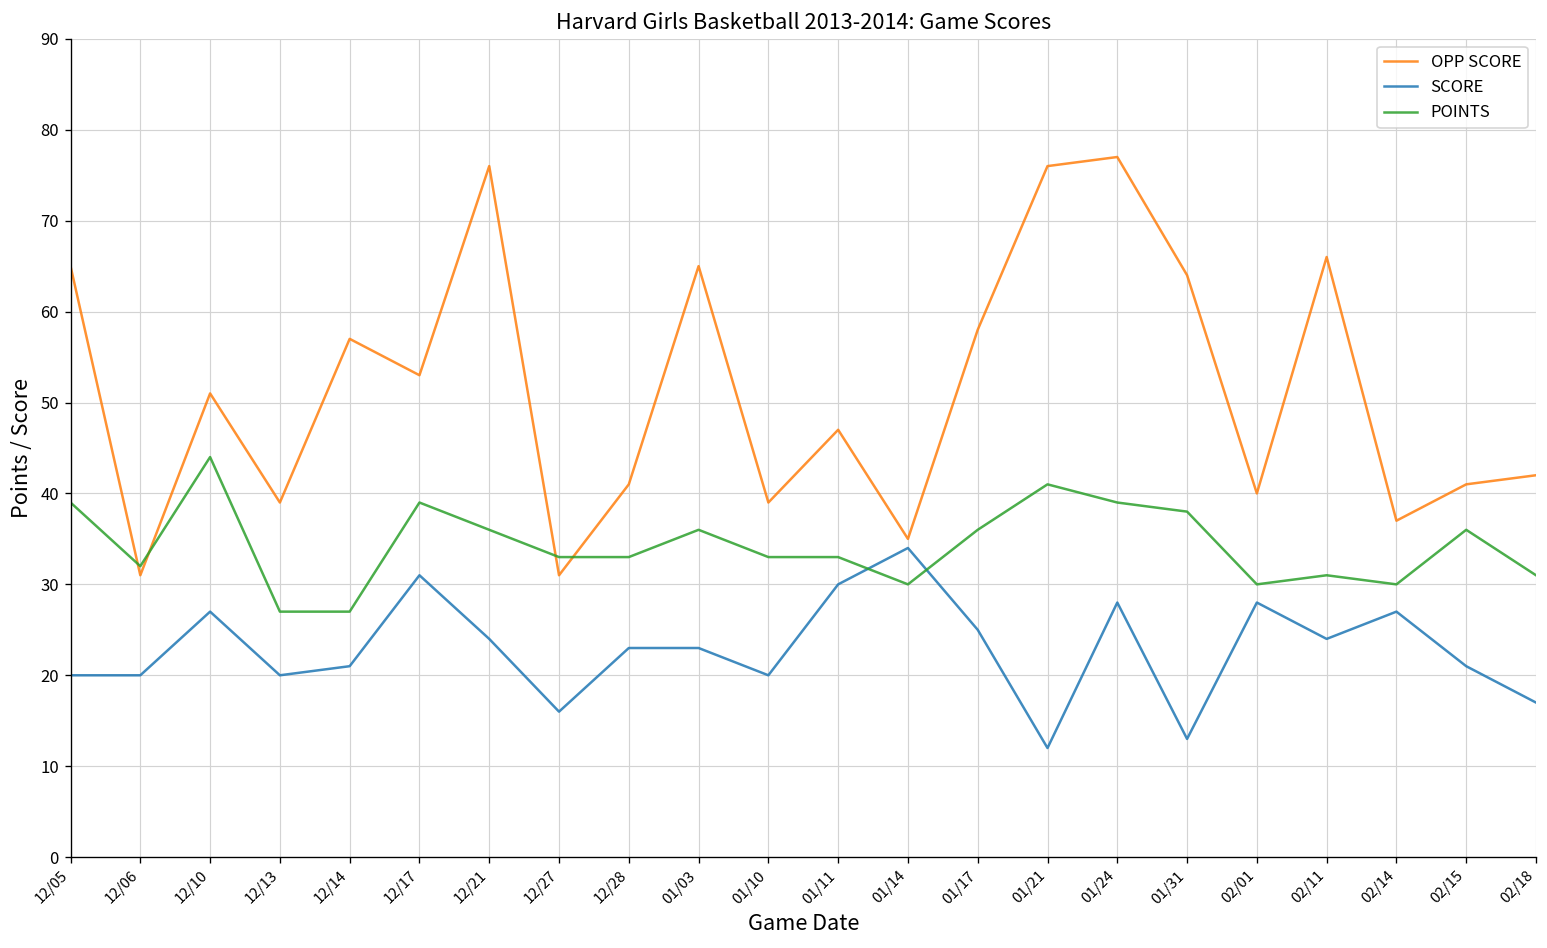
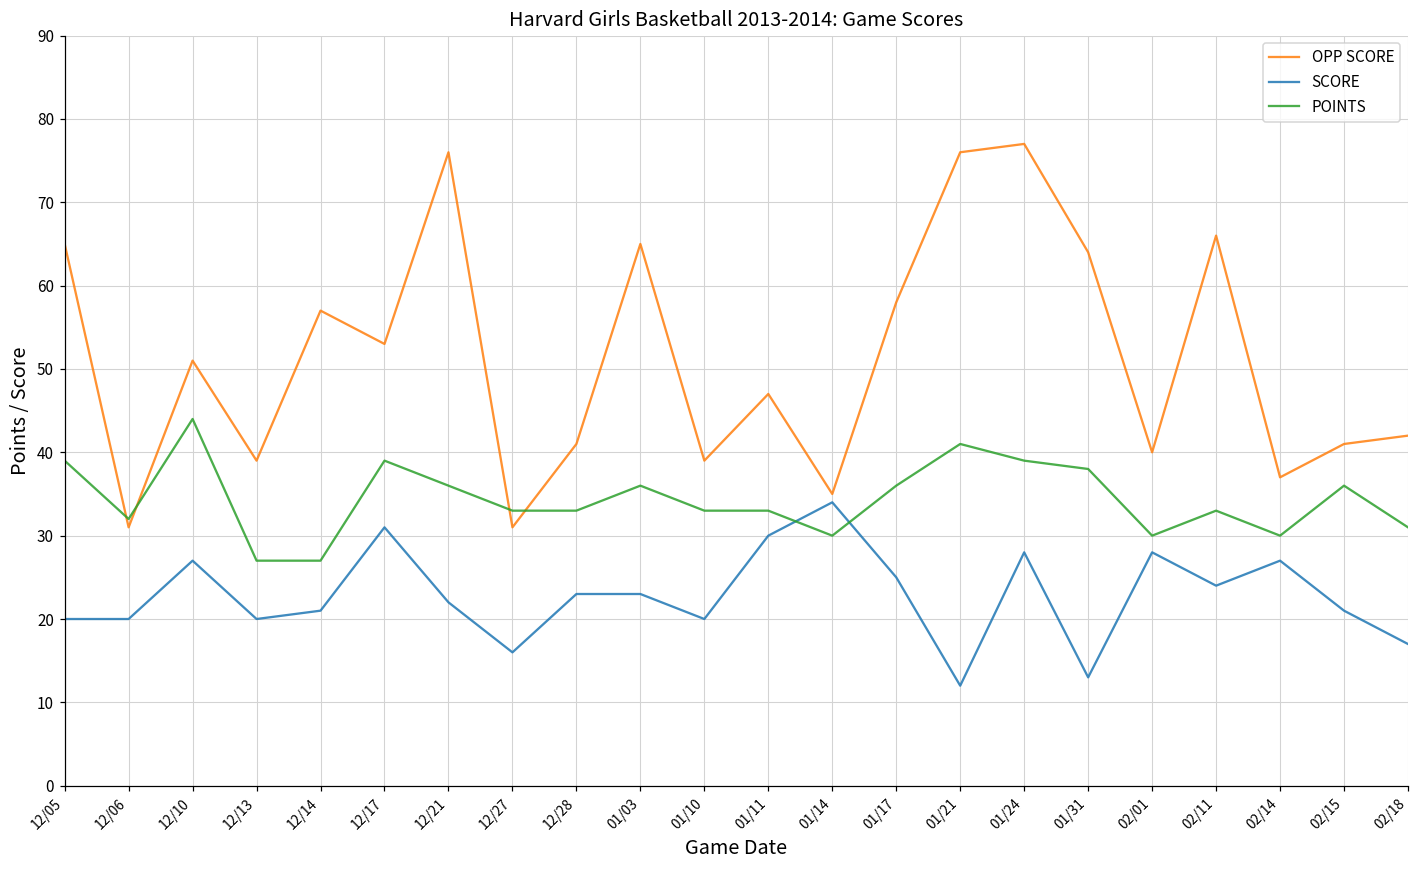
SCORE, 12/21: 24 -> 22
POINTS, 02/11: 31 -> 33
